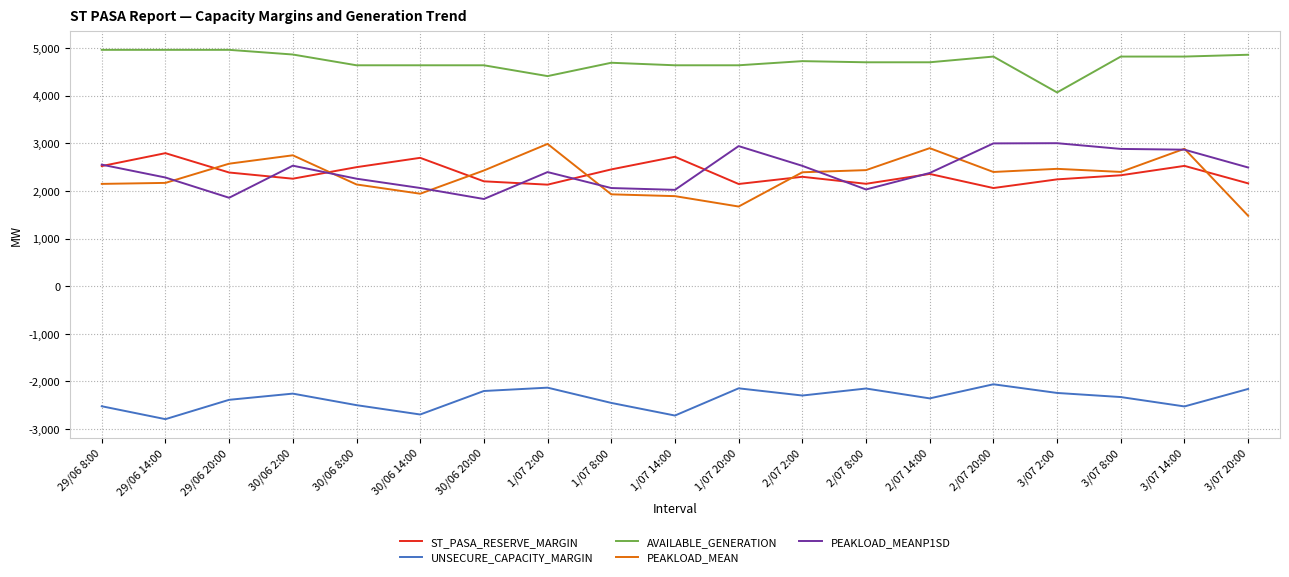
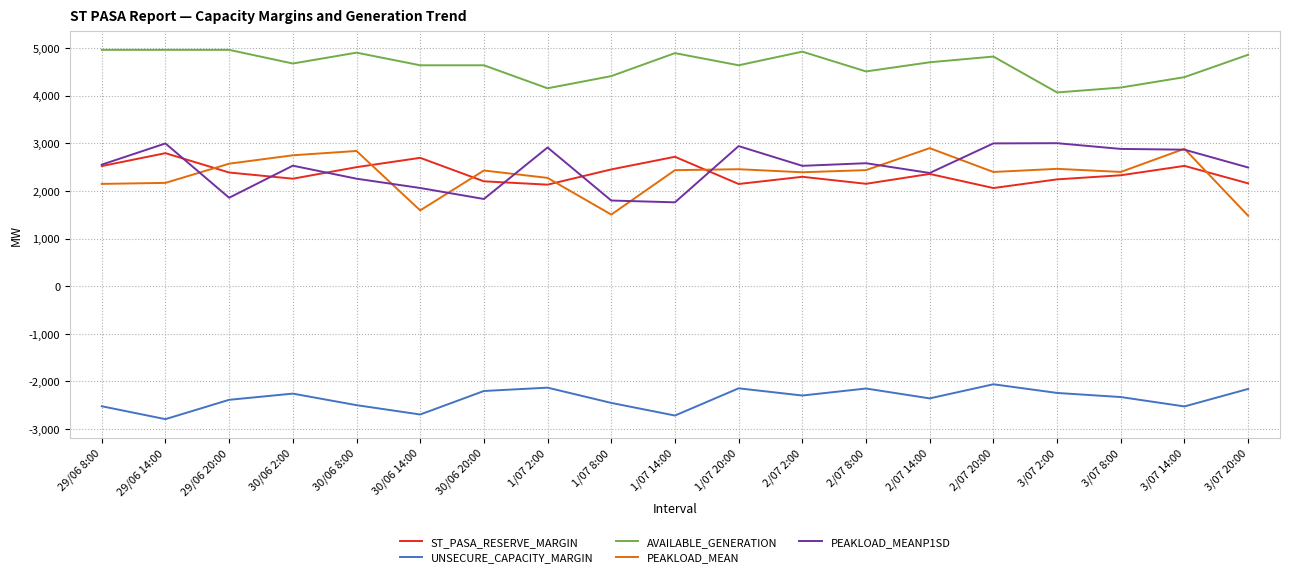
PEAKLOAD_MEANP1SD, 29/06 14:00: 2,300 -> 3,000
AVAILABLE_GENERATION, 30/06 2:00: 4,900 -> 4,700
AVAILABLE_GENERATION, 30/06 8:00: 4,600 -> 4,900
PEAKLOAD_MEAN, 30/06 8:00: 2,100 -> 2,800
PEAKLOAD_MEAN, 30/06 14:00: 1,900 -> 1,600
AVAILABLE_GENERATION, 1/07 2:00: 4,400 -> 4,200
PEAKLOAD_MEAN, 1/07 2:00: 3,000 -> 2,300
PEAKLOAD_MEANP1SD, 1/07 2:00: 2,400 -> 2,900
AVAILABLE_GENERATION, 1/07 8:00: 4,700 -> 4,400
PEAKLOAD_MEAN, 1/07 8:00: 1,900 -> 1,500
PEAKLOAD_MEANP1SD, 1/07 8:00: 2,100 -> 1,800
AVAILABLE_GENERATION, 1/07 14:00: 4,600 -> 4,900
PEAKLOAD_MEAN, 1/07 14:00: 1,900 -> 2,400
PEAKLOAD_MEANP1SD, 1/07 14:00: 2,000 -> 1,800
PEAKLOAD_MEAN, 1/07 20:00: 1,700 -> 2,500
AVAILABLE_GENERATION, 2/07 2:00: 4,700 -> 4,900
AVAILABLE_GENERATION, 2/07 8:00: 4,700 -> 4,500
PEAKLOAD_MEANP1SD, 2/07 8:00: 2,000 -> 2,600
AVAILABLE_GENERATION, 3/07 8:00: 4,800 -> 4,200
AVAILABLE_GENERATION, 3/07 14:00: 4,800 -> 4,400
